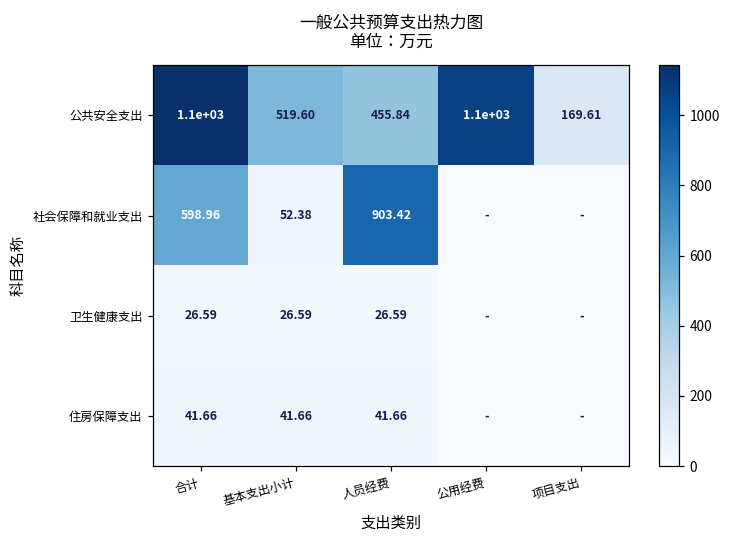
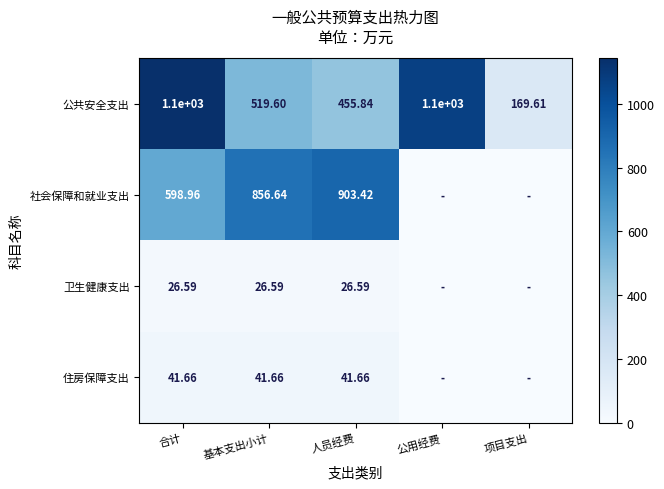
社会保障和就业支出, 基本支出小计: 52.38 -> 856.64
